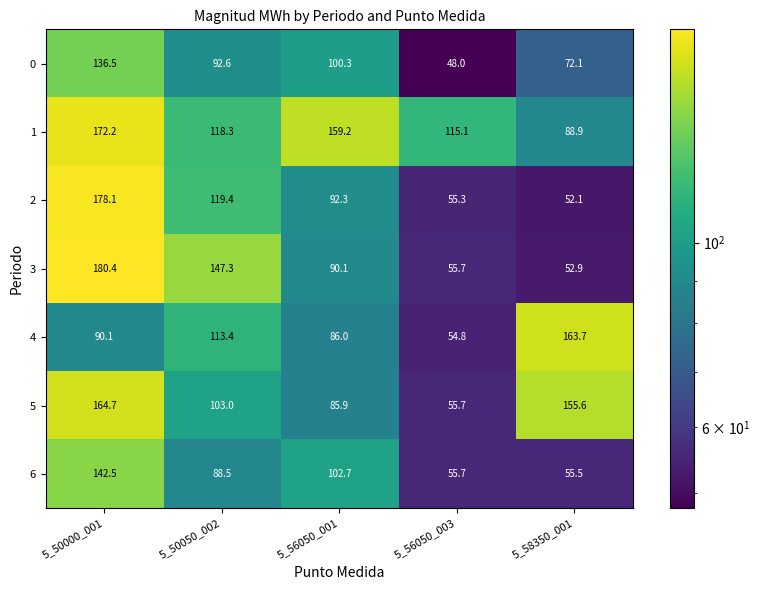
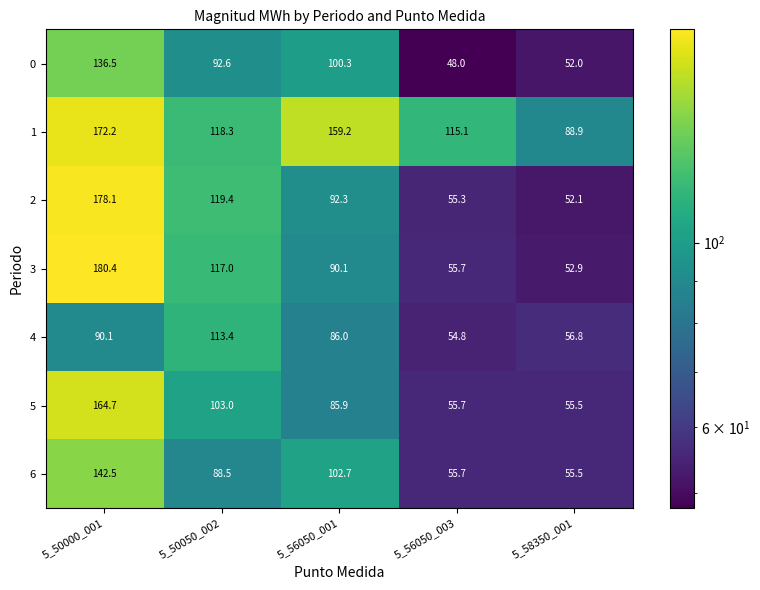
0, 5_58350_001: 72.1 -> 52.0
3, 5_50050_002: 147.3 -> 117.0
4, 5_58350_001: 163.7 -> 56.8
5, 5_58350_001: 155.6 -> 55.5
